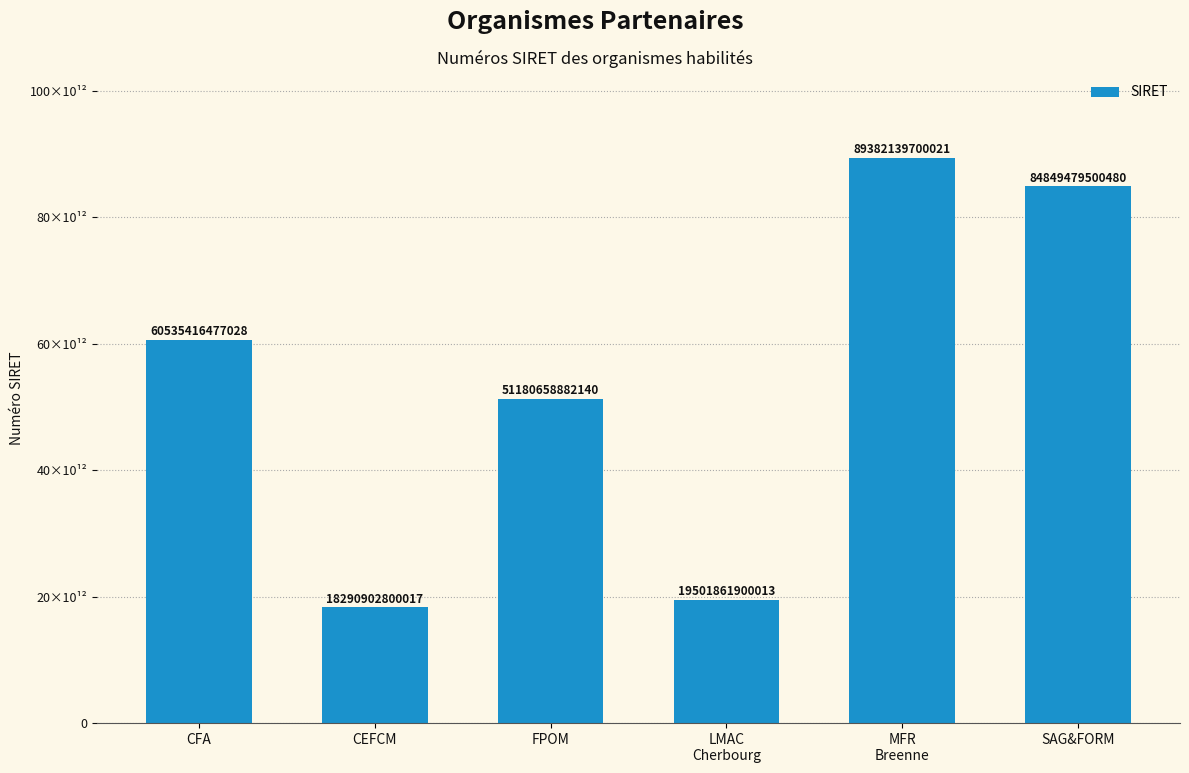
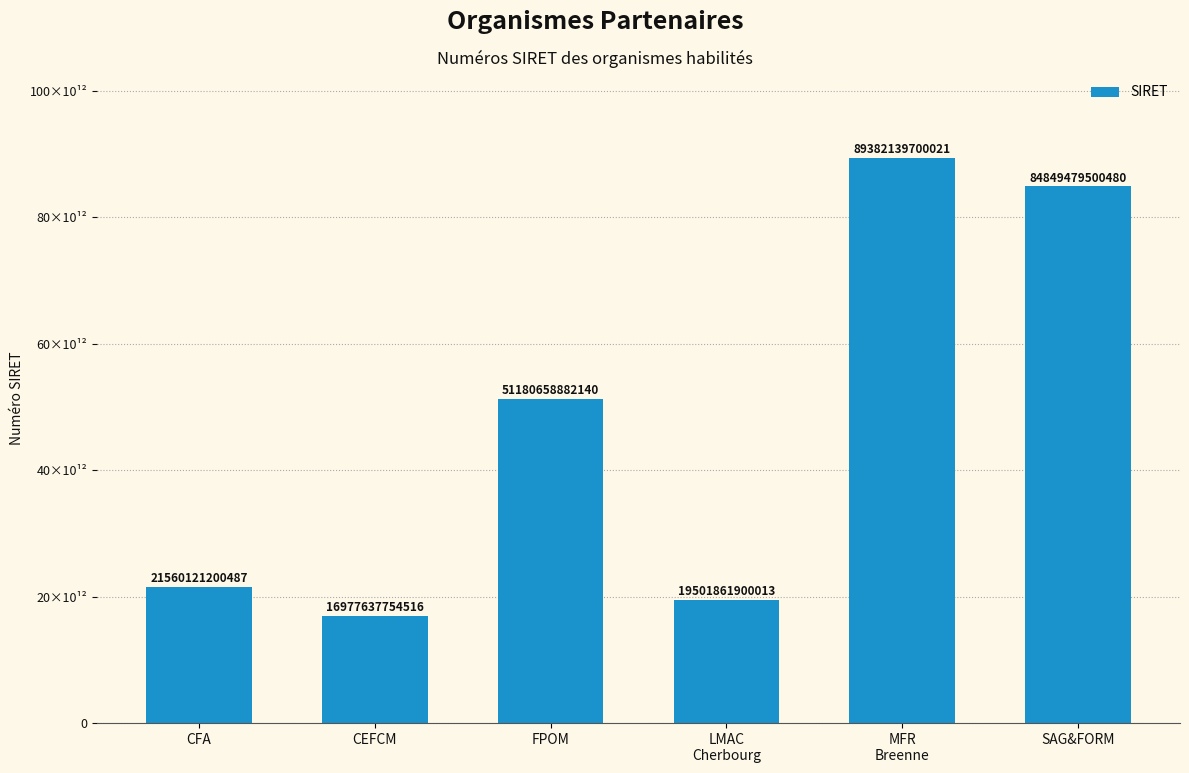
CFA: 60535416477028 -> 21560121200487
CEFCM: 18290902800017 -> 16977637754516
